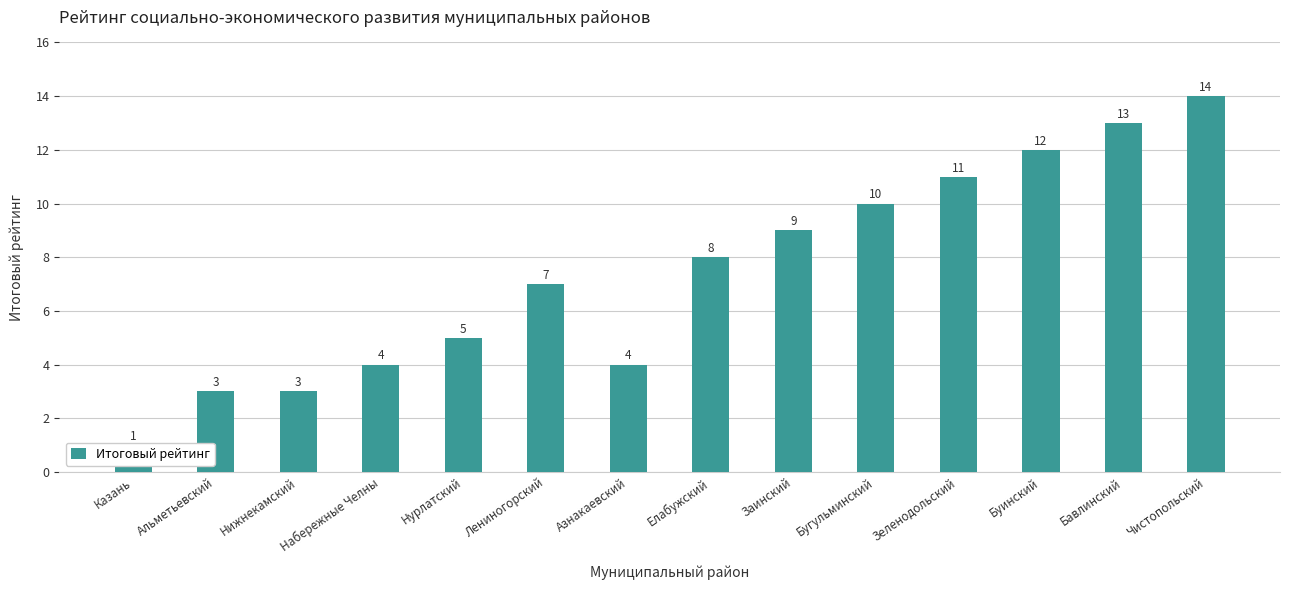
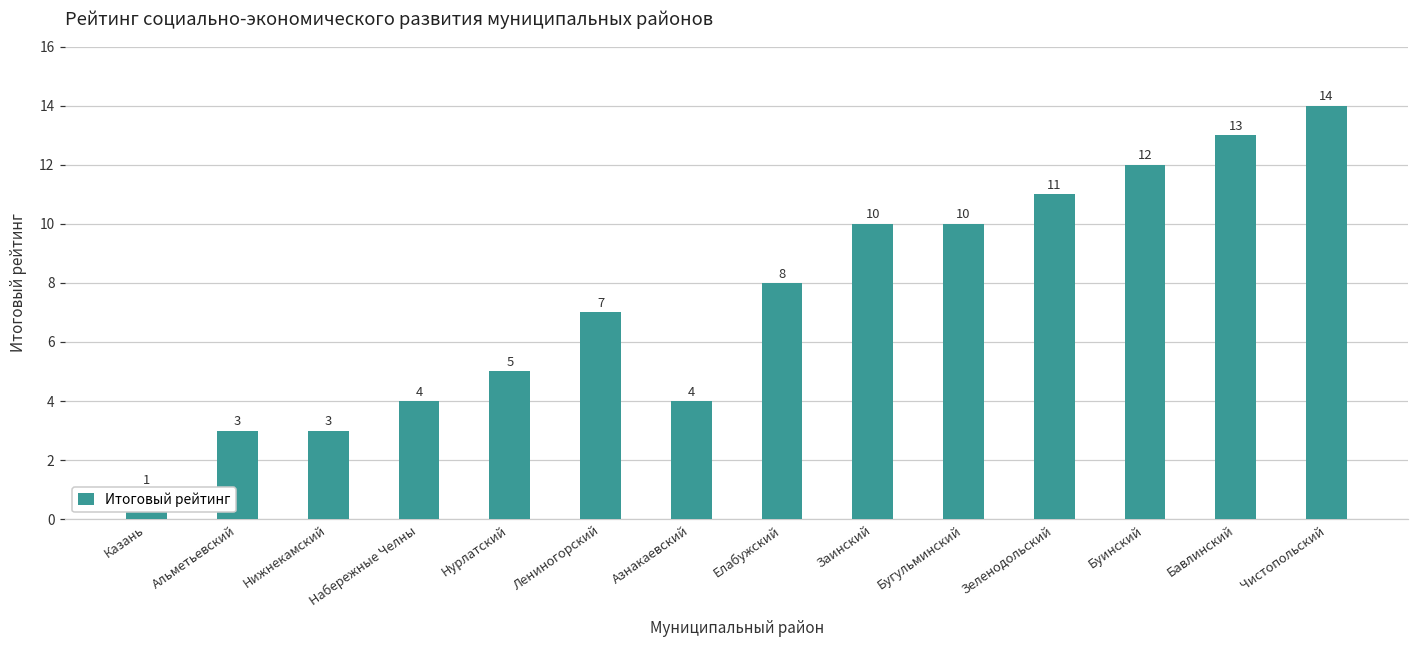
Заинский: 9 -> 10
